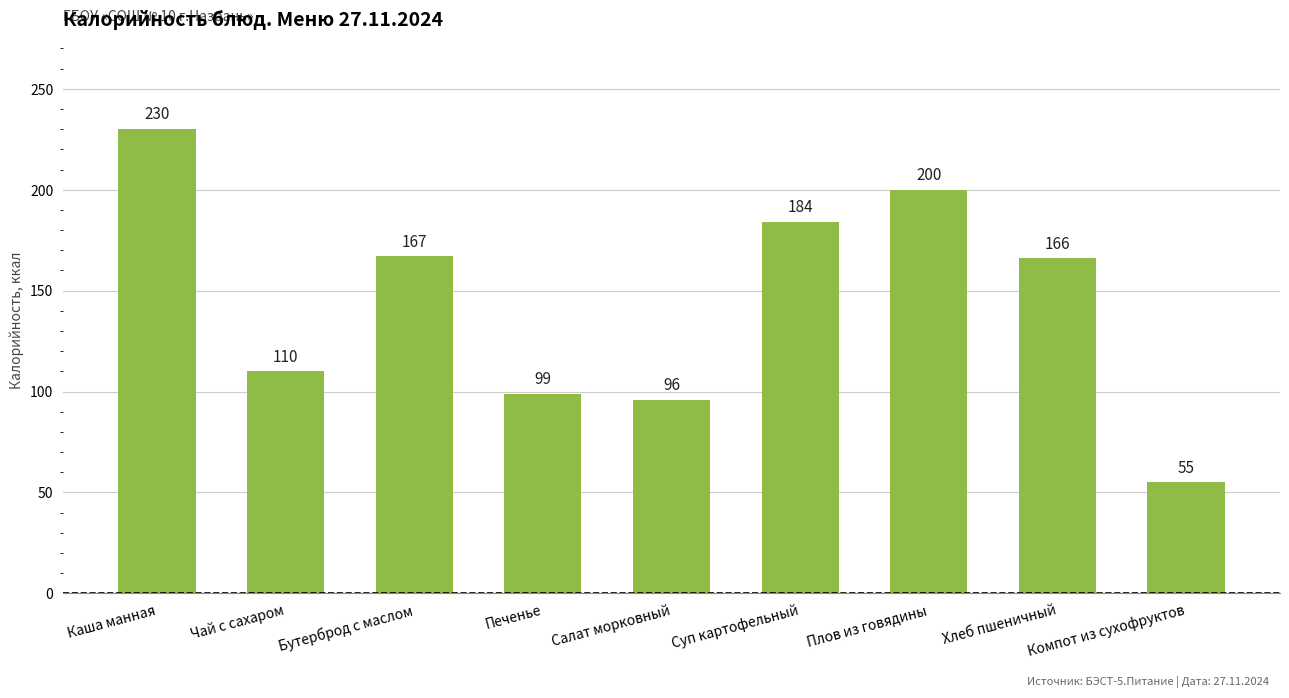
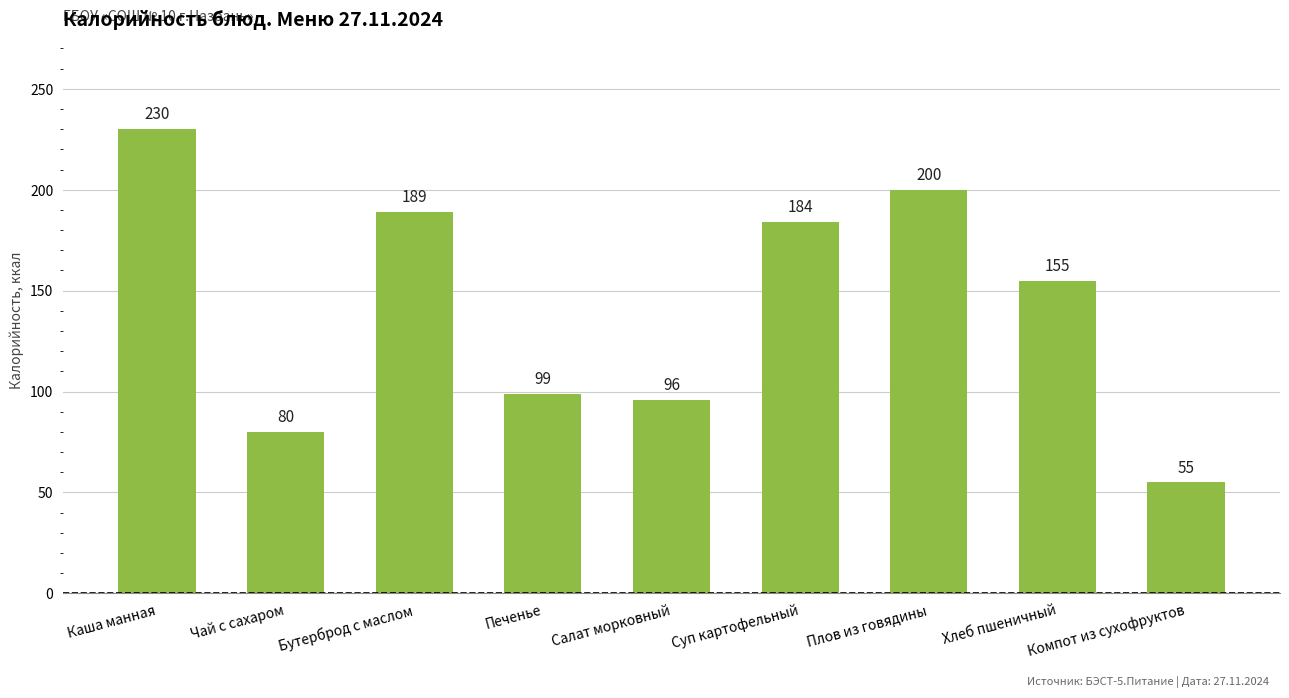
Чай с сахаром: 110 -> 80
Бутерброд с маслом: 167 -> 189
Хлеб пшеничный: 166 -> 155
